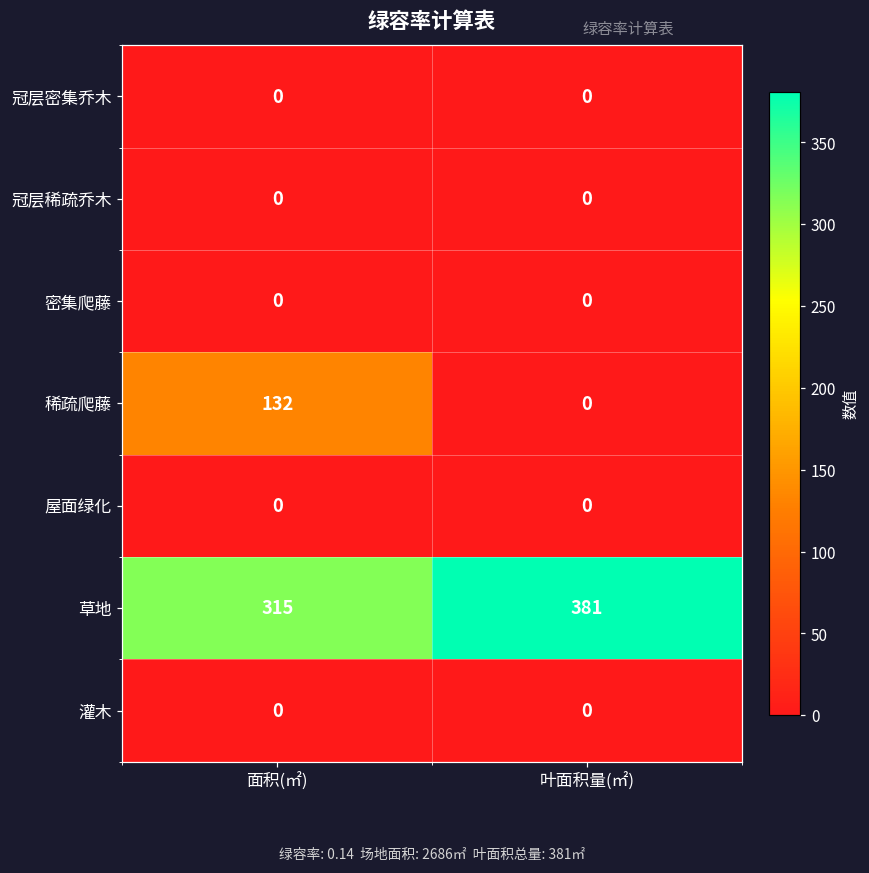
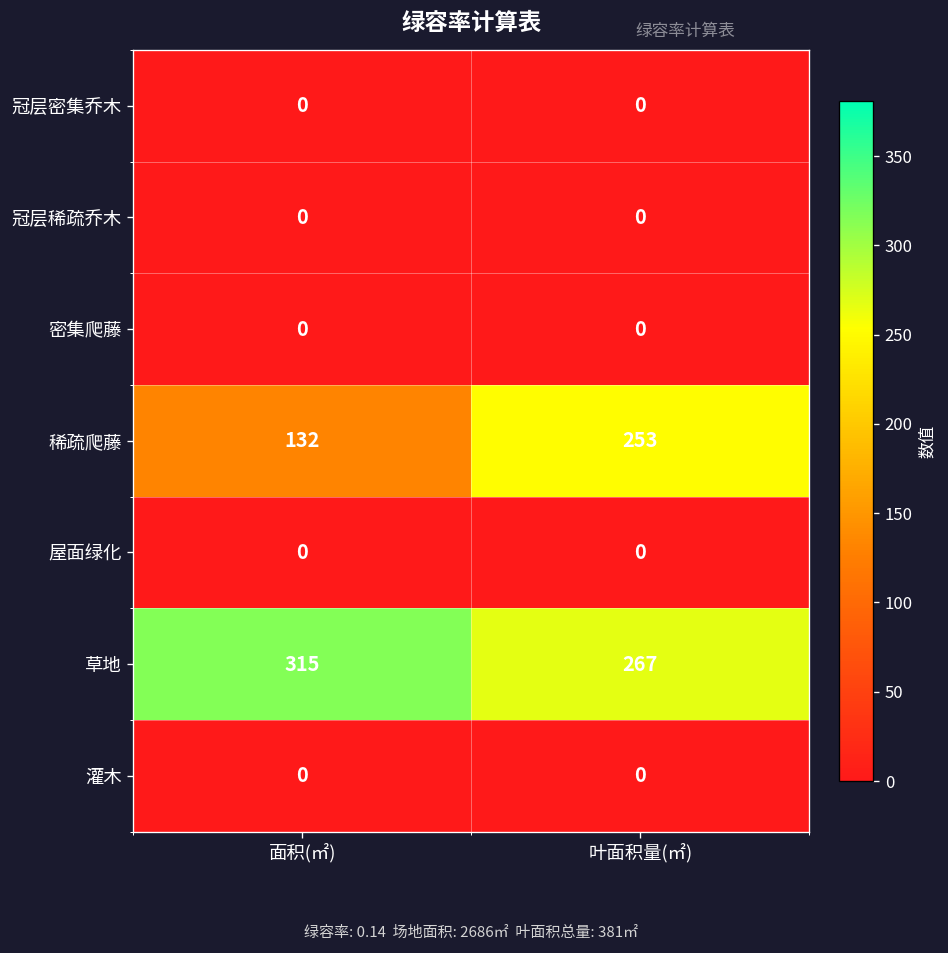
稀疏爬藤, 叶面积量(㎡): 0 -> 253
草地, 叶面积量(㎡): 381 -> 267
